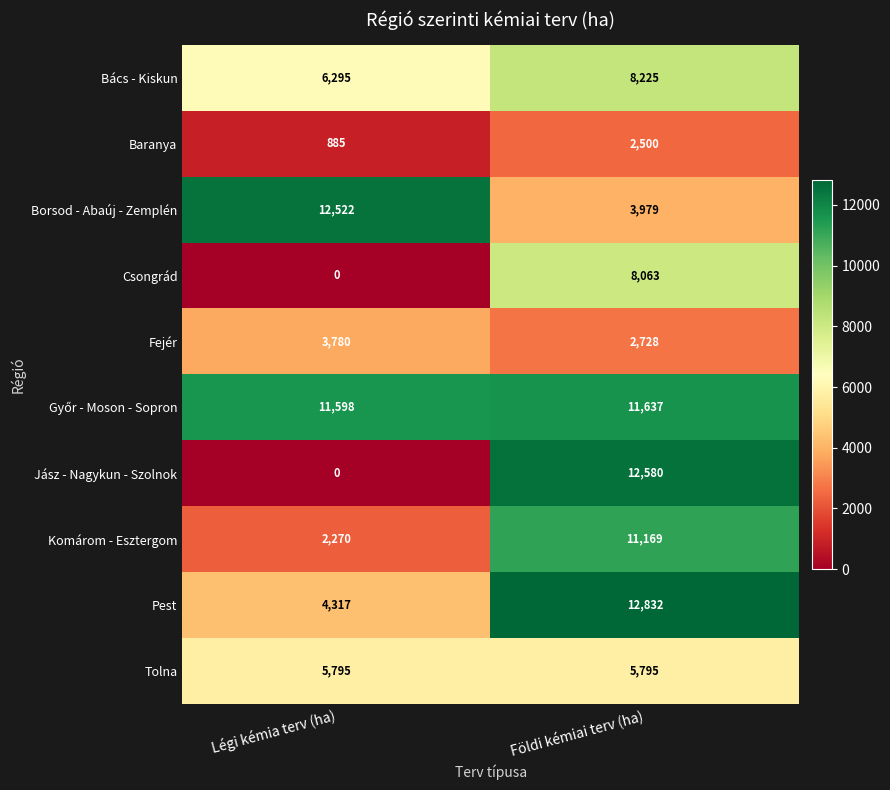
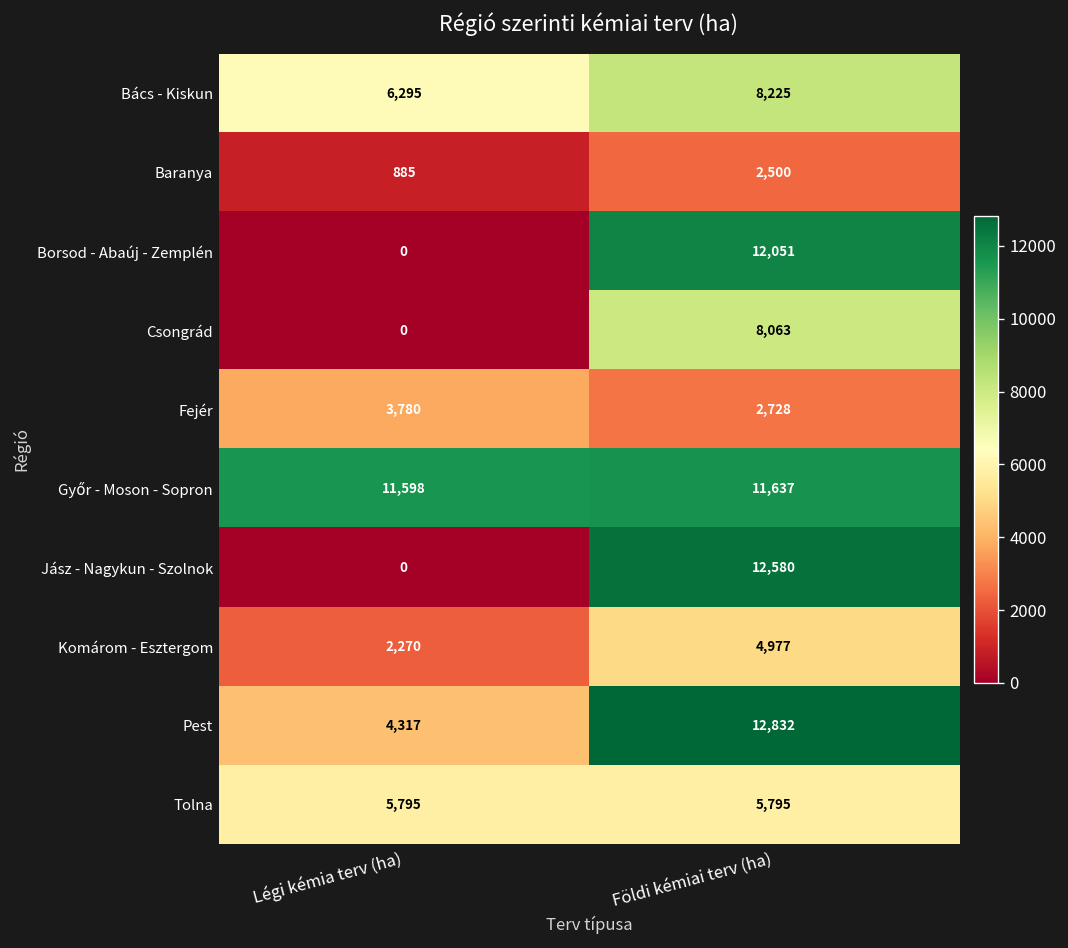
Borsod - Abaúj - Zemplén, Légi kémia terv (ha): 12,522 -> 0
Borsod - Abaúj - Zemplén, Földi kémiai terv (ha): 3,979 -> 12,051
Komárom - Esztergom, Földi kémiai terv (ha): 11,169 -> 4,977
